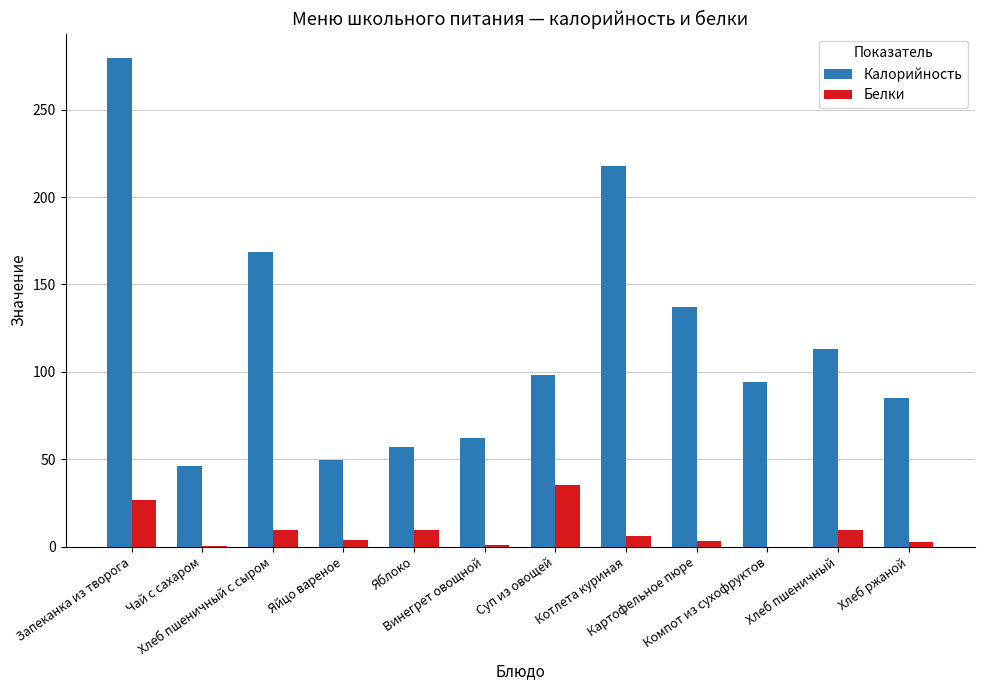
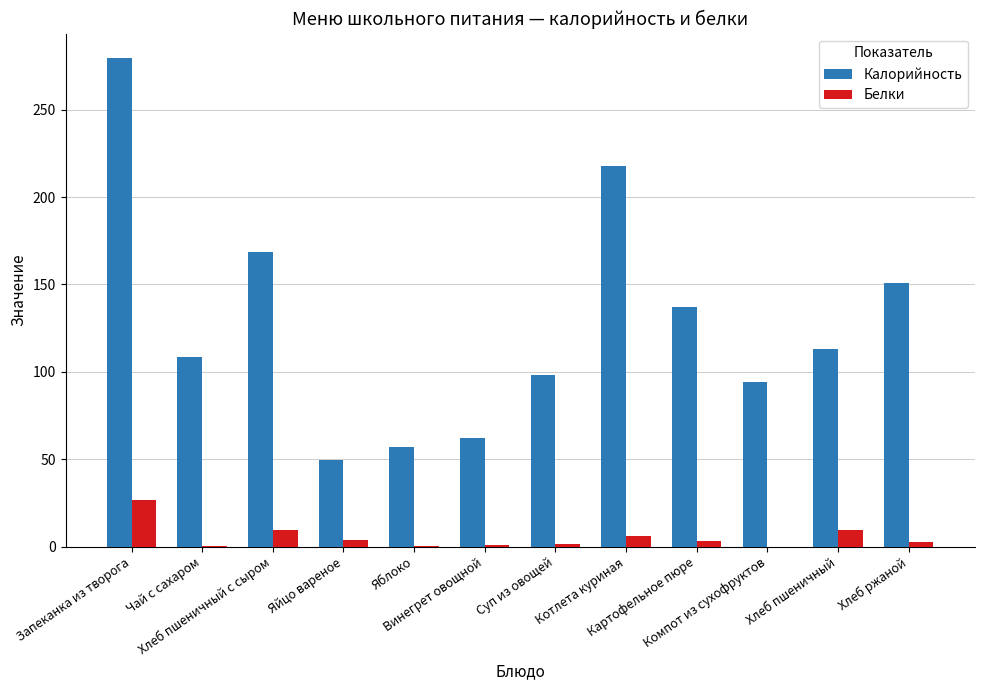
Калорийность, Чай с сахаром: 46 -> 108
Белки, Яблоко: 10 -> 0
Белки, Суп из овощей: 35 -> 2
Калорийность, Хлеб ржаной: 85 -> 151
